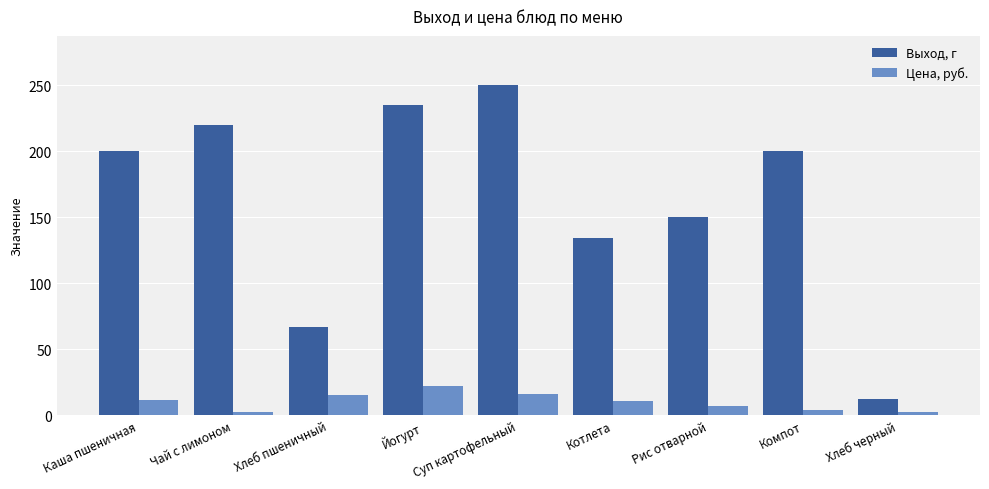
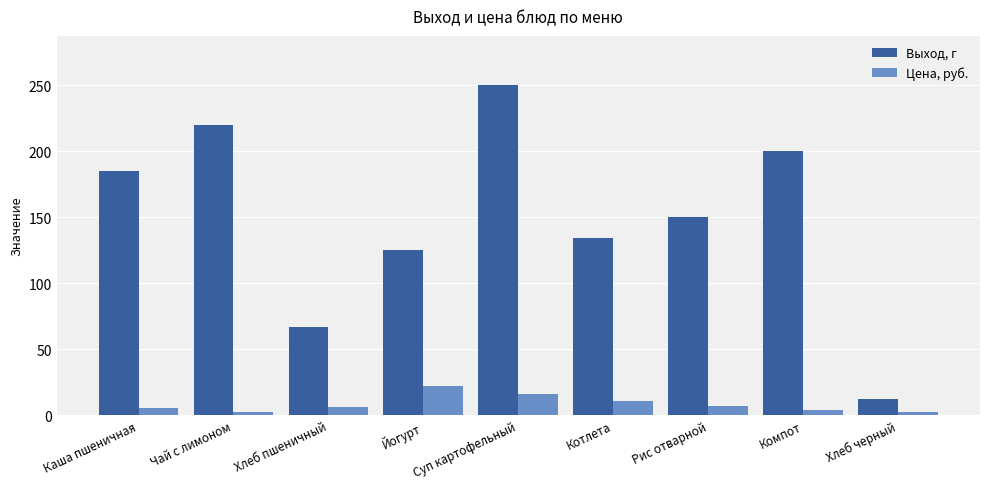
Выход, г, Каша пшеничная: 200 -> 185
Цена, руб., Каша пшеничная: 11 -> 5
Цена, руб., Хлеб пшеничный: 15 -> 6
Выход, г, Йогурт: 235 -> 125
